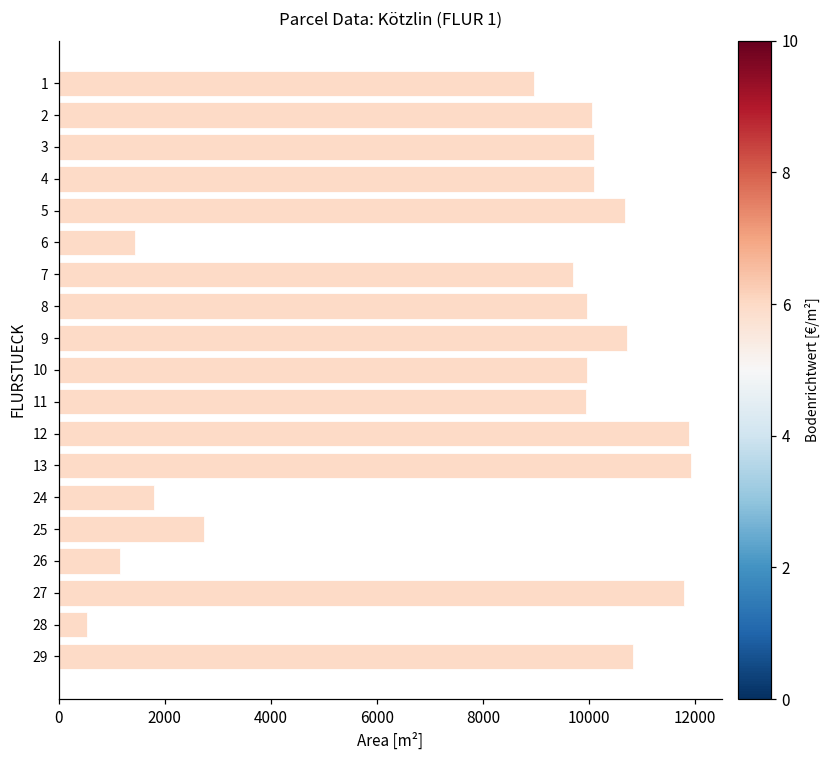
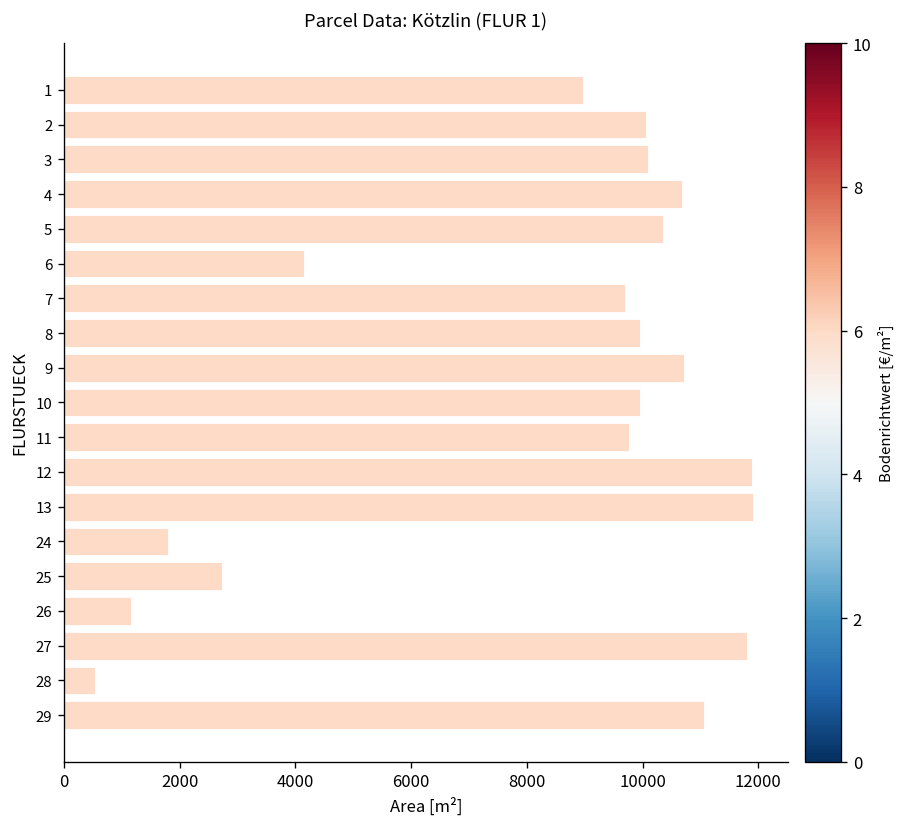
4: 10100 -> 10700
5: 10700 -> 10300
6: 1400 -> 4100
11: 9900 -> 9800
29: 10800 -> 11100
